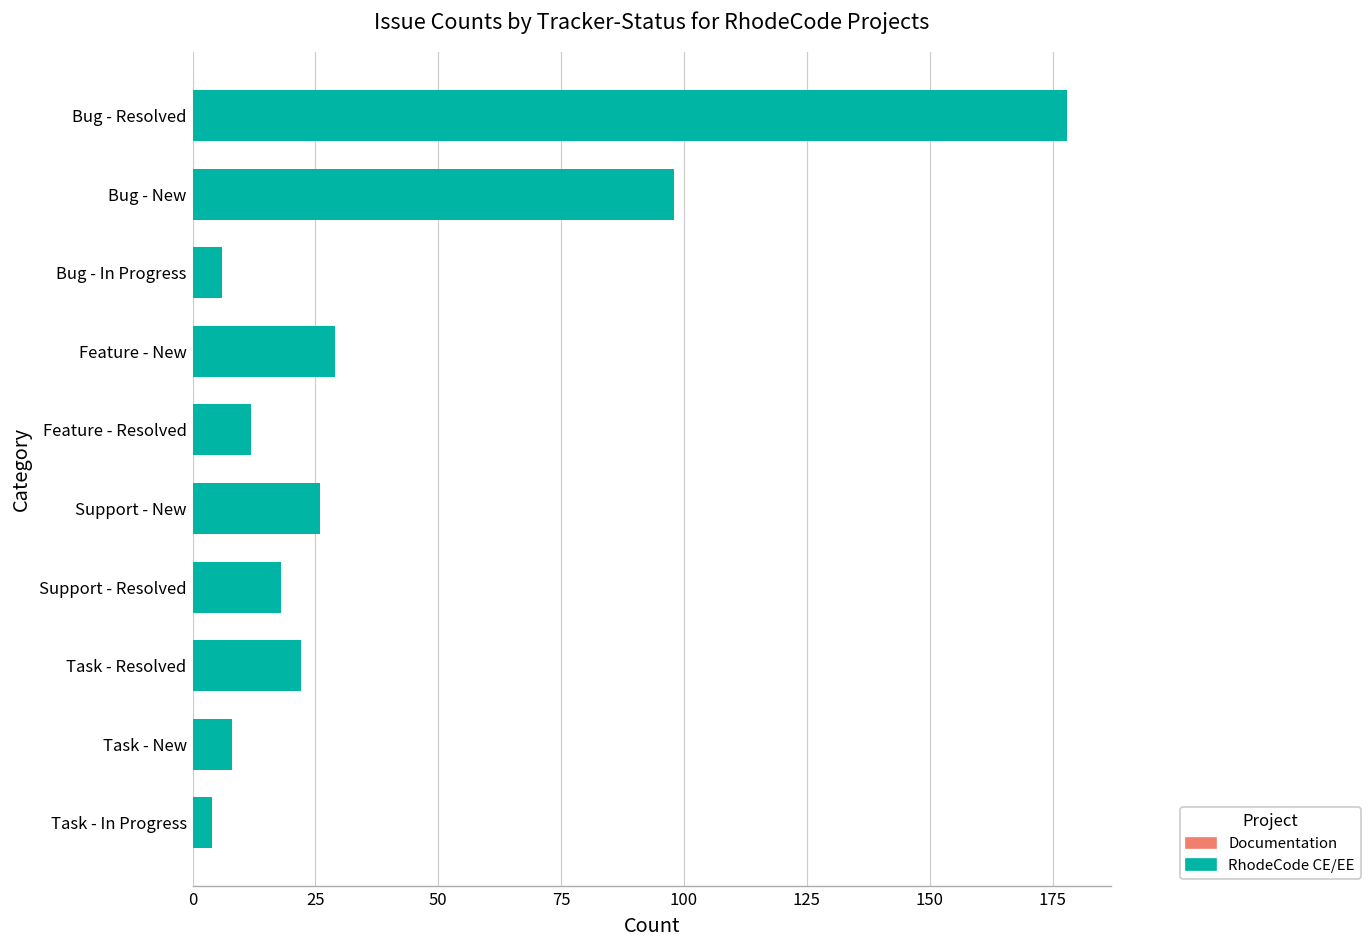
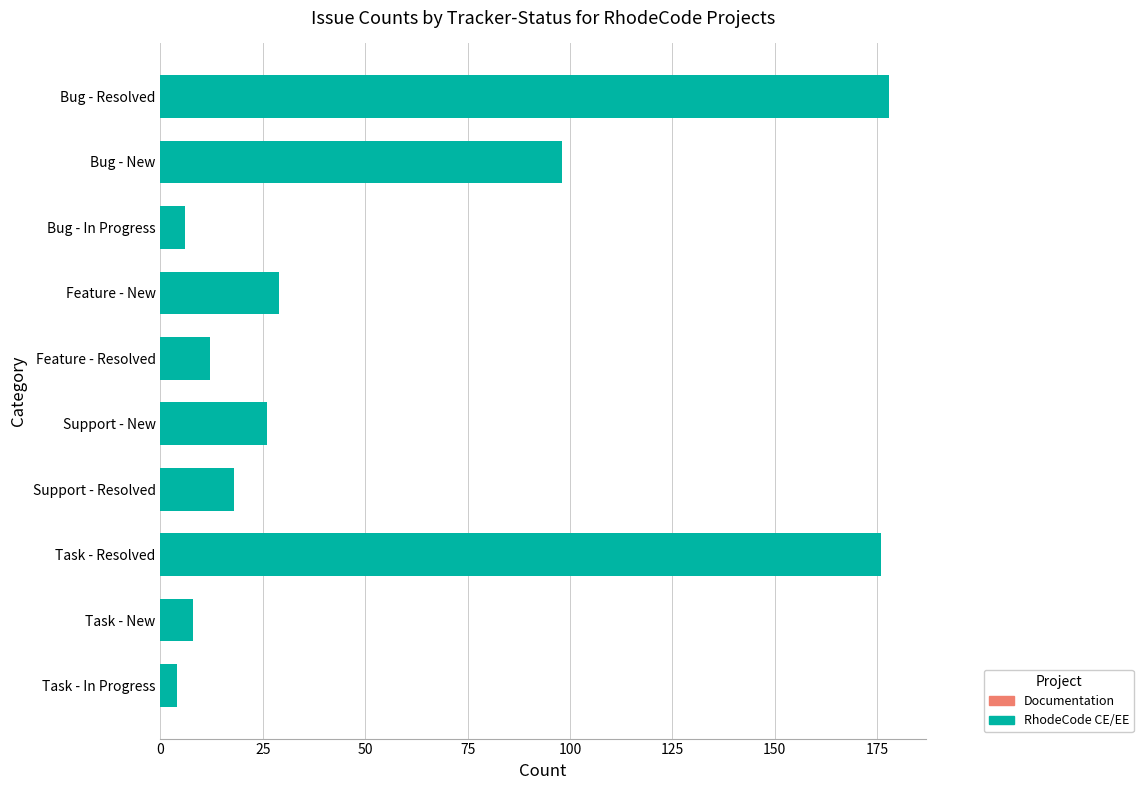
RhodeCode CE/EE, Task - Resolved: 22 -> 176
